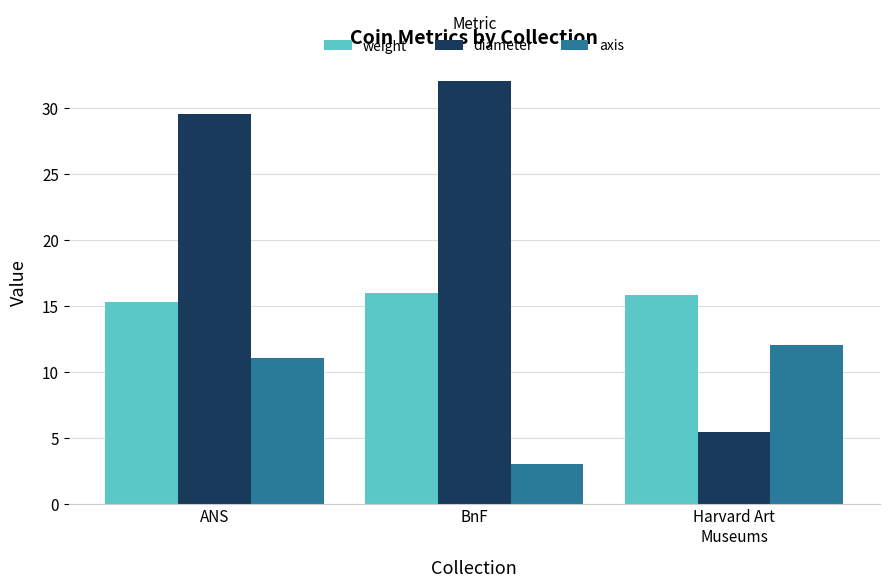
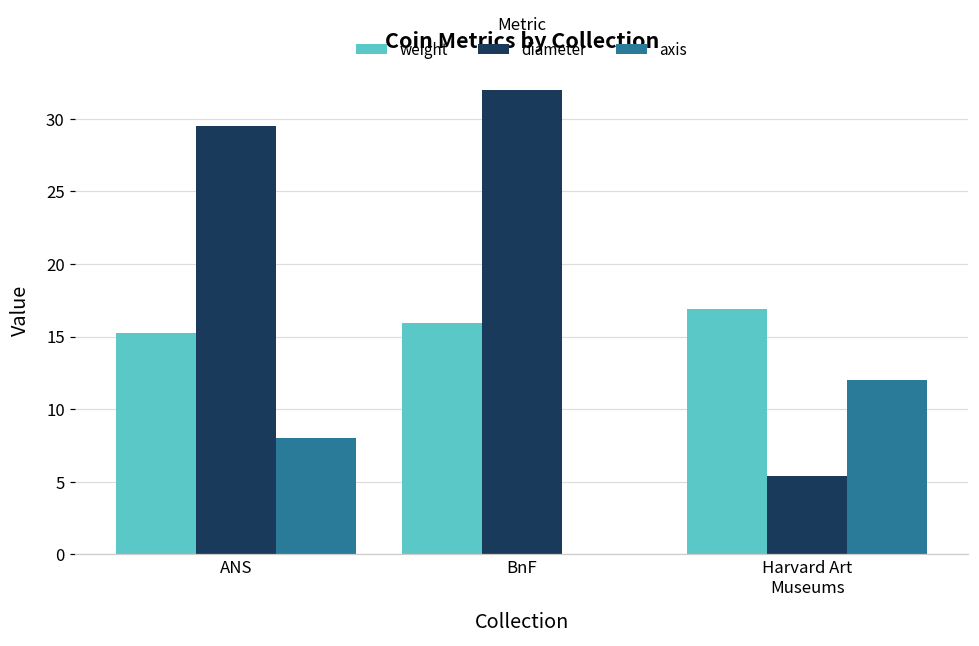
axis, ANS: 11 -> 8
axis, BnF: 3 -> 0
weight, Harvard Art Museums: 15.8 -> 16.9
